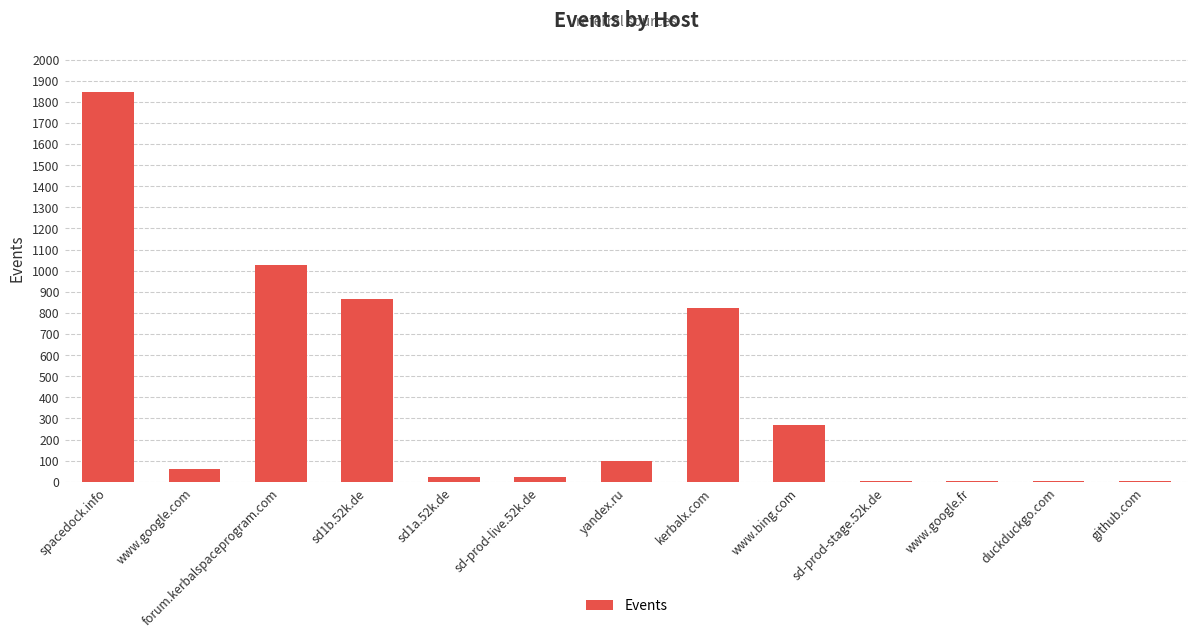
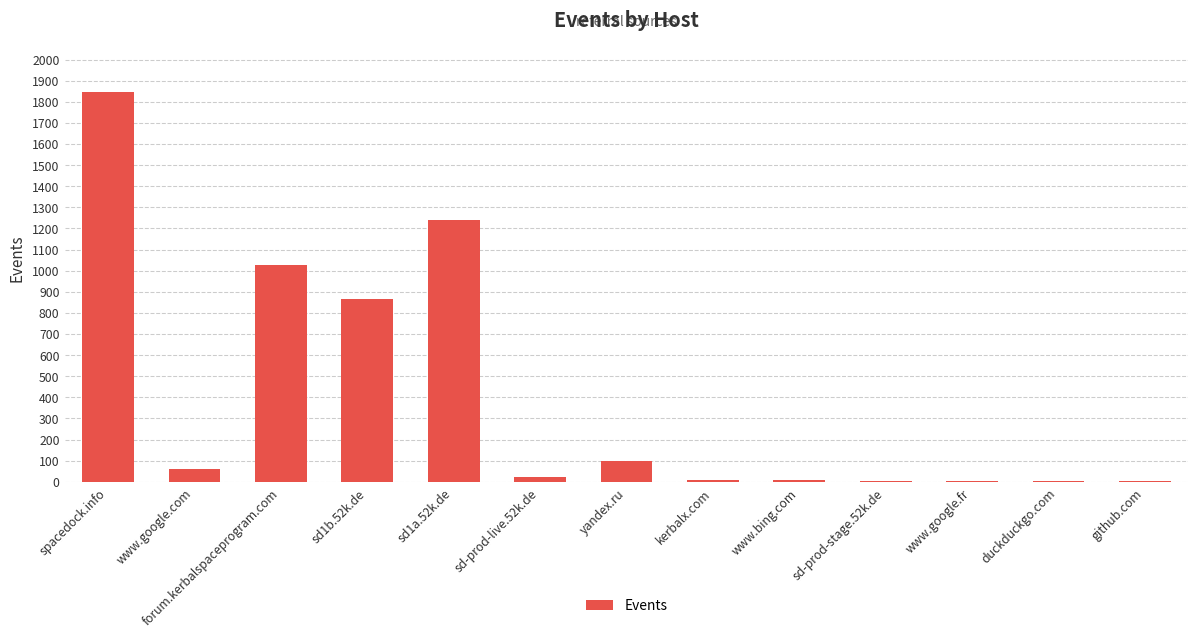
sd1a.52k.de: 30 -> 1240
kerbalx.com: 820 -> 10
www.bing.com: 270 -> 10
